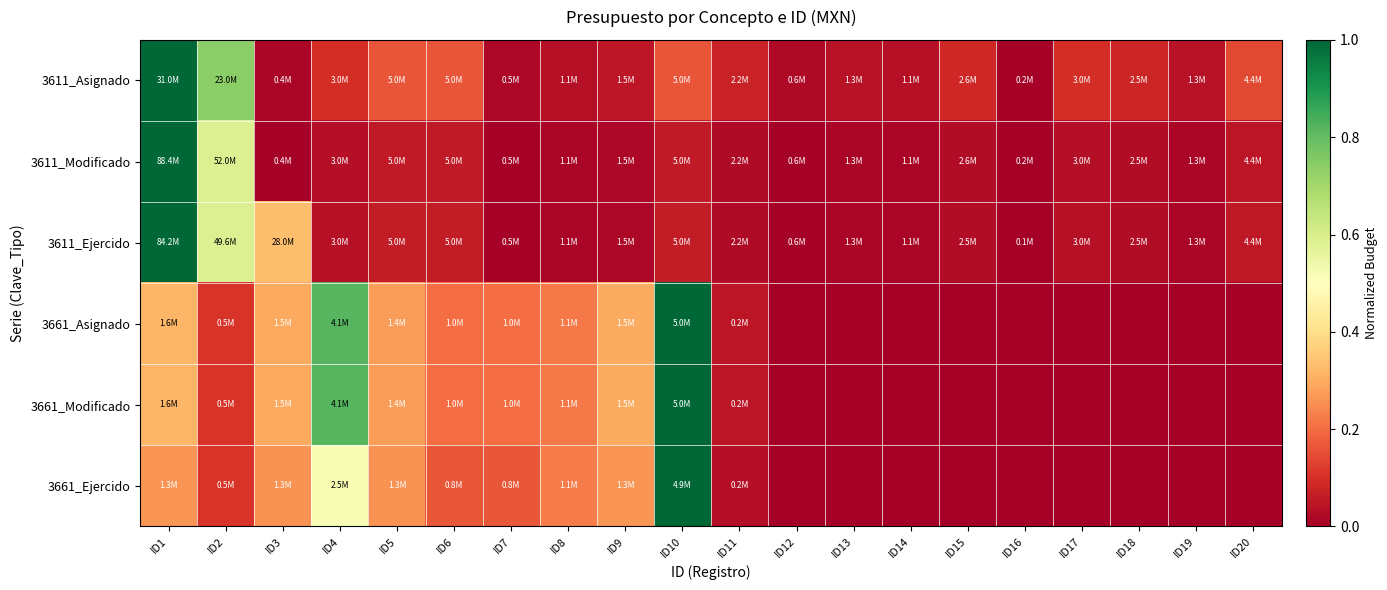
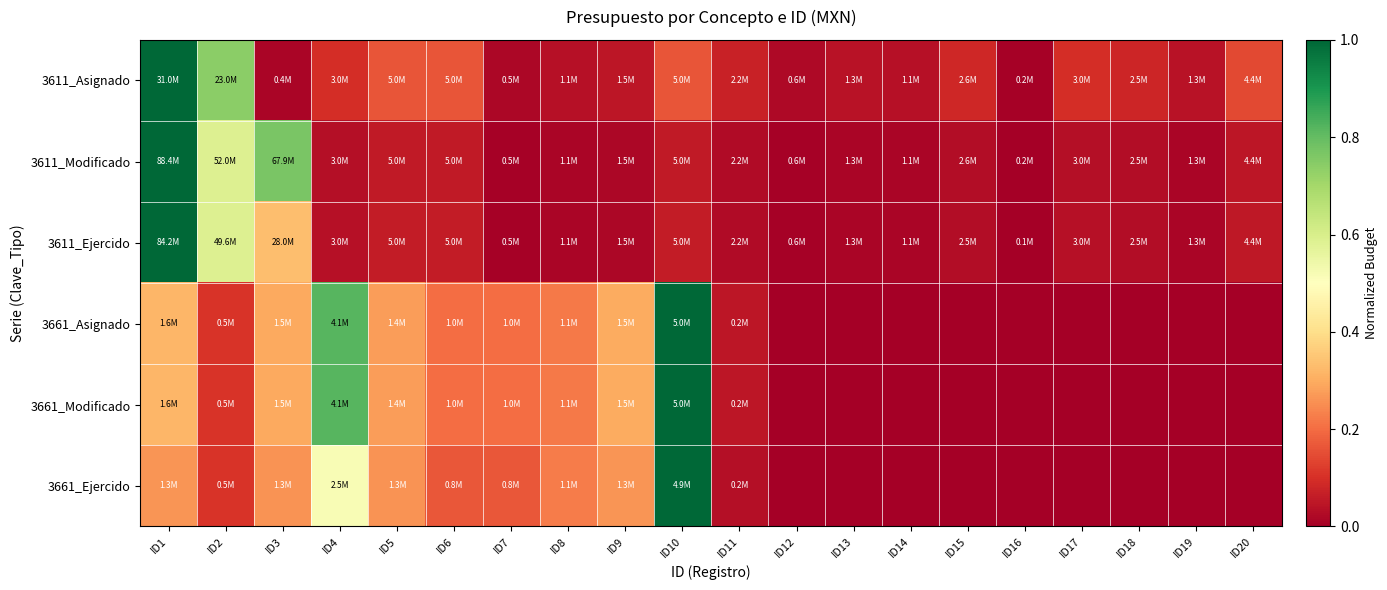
3611_Modificado, ID3: 0.4M -> 67.9M
